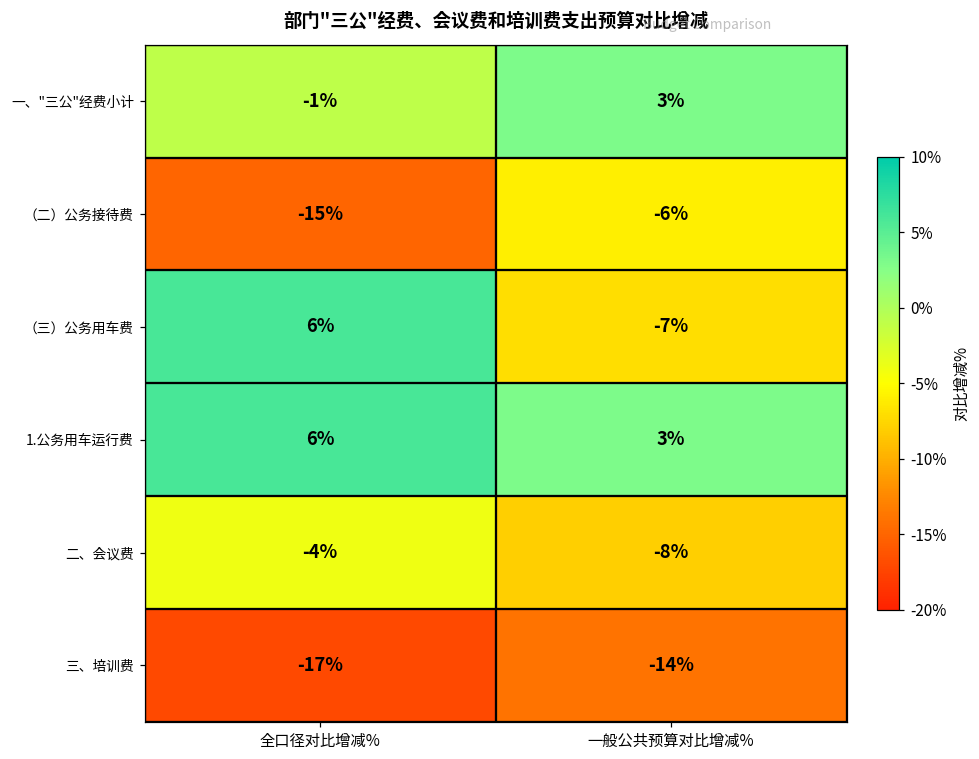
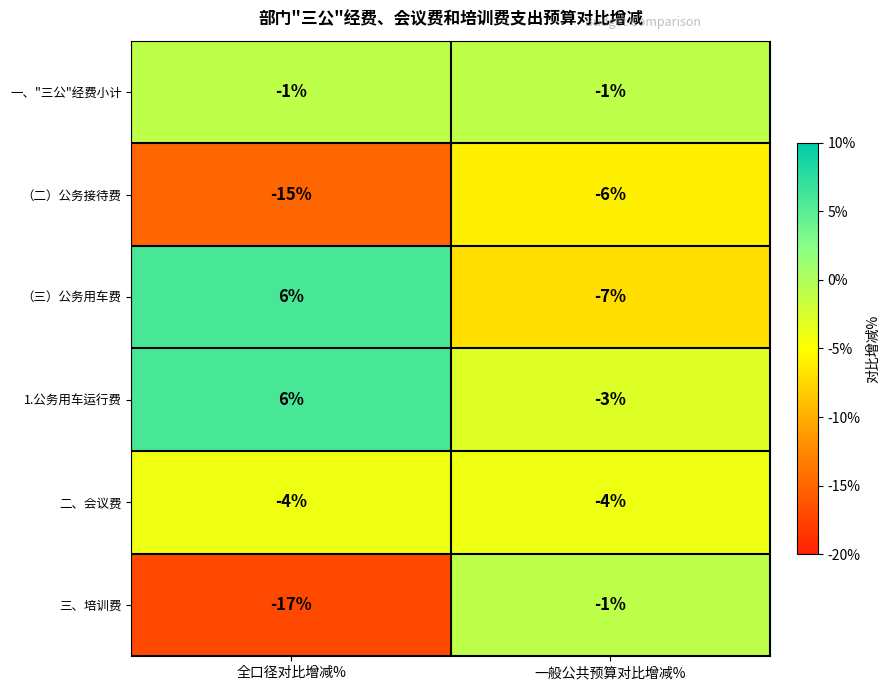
一、"三公"经费小计, 一般公共预算对比增减%: 3% -> -1%
1.公务用车运行费, 一般公共预算对比增减%: 3% -> -3%
二、会议费, 一般公共预算对比增减%: -8% -> -4%
三、培训费, 一般公共预算对比增减%: -14% -> -1%
